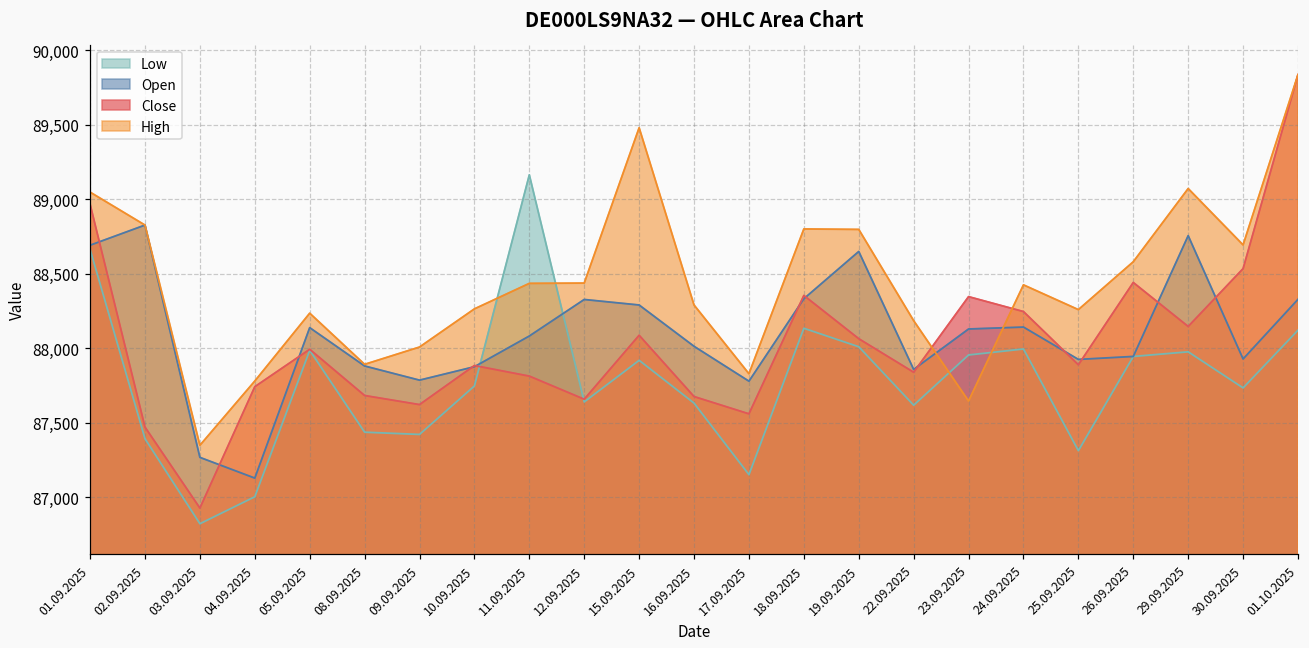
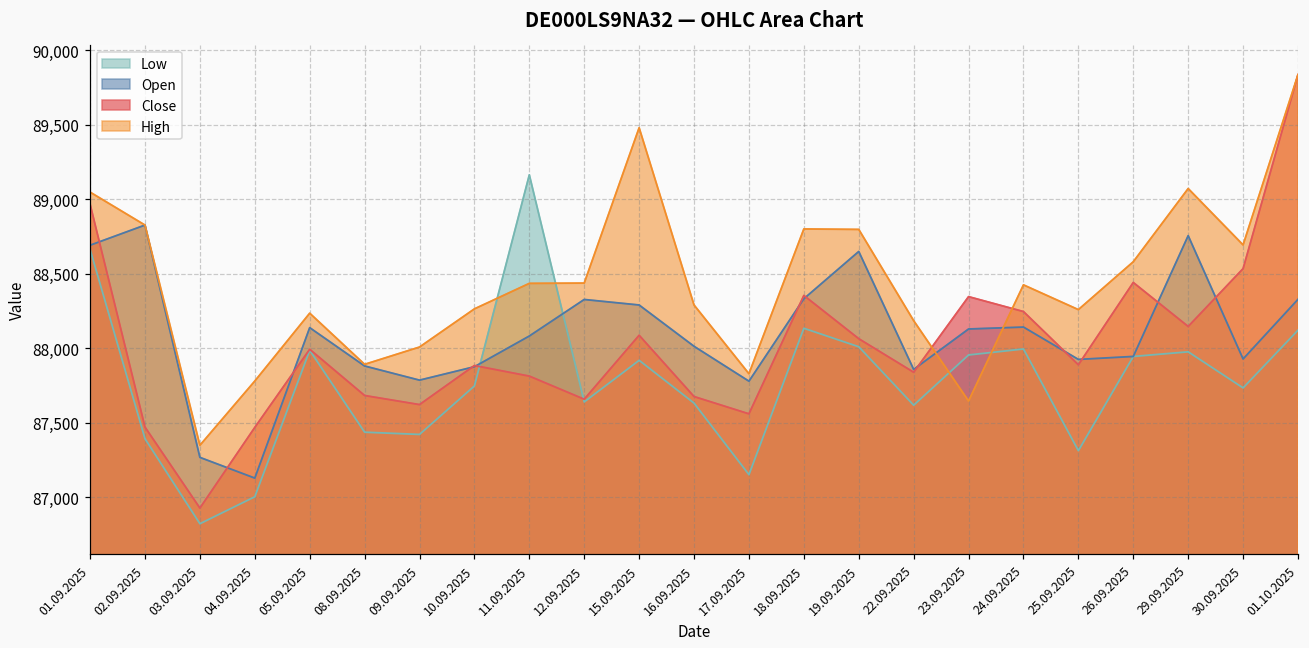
Close, 04.09.2025: 87,740 -> 87,470
